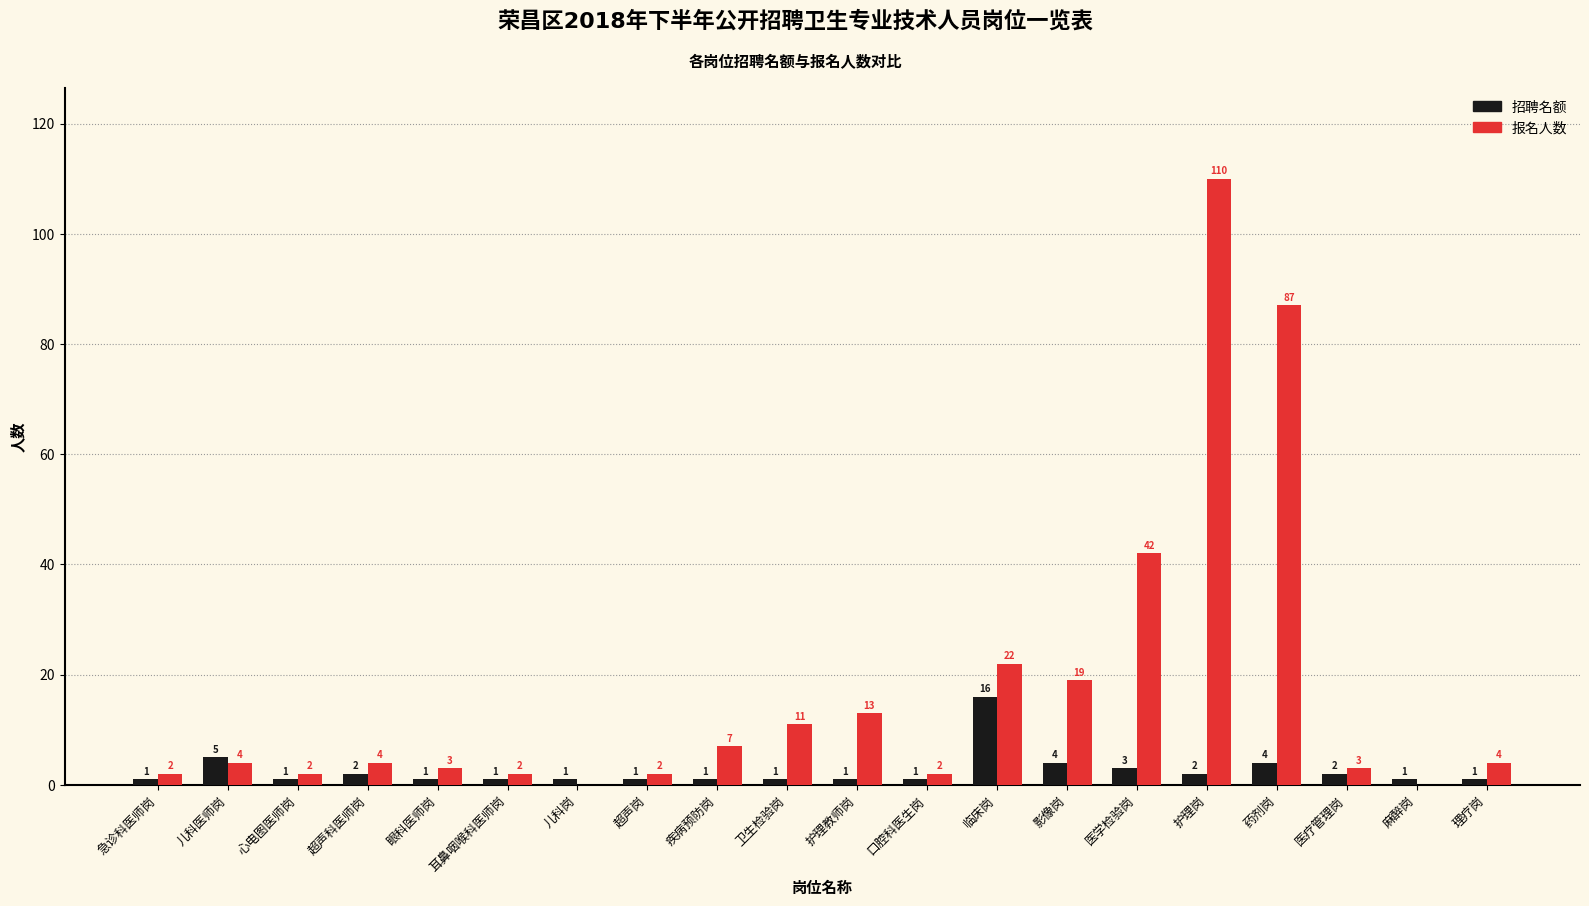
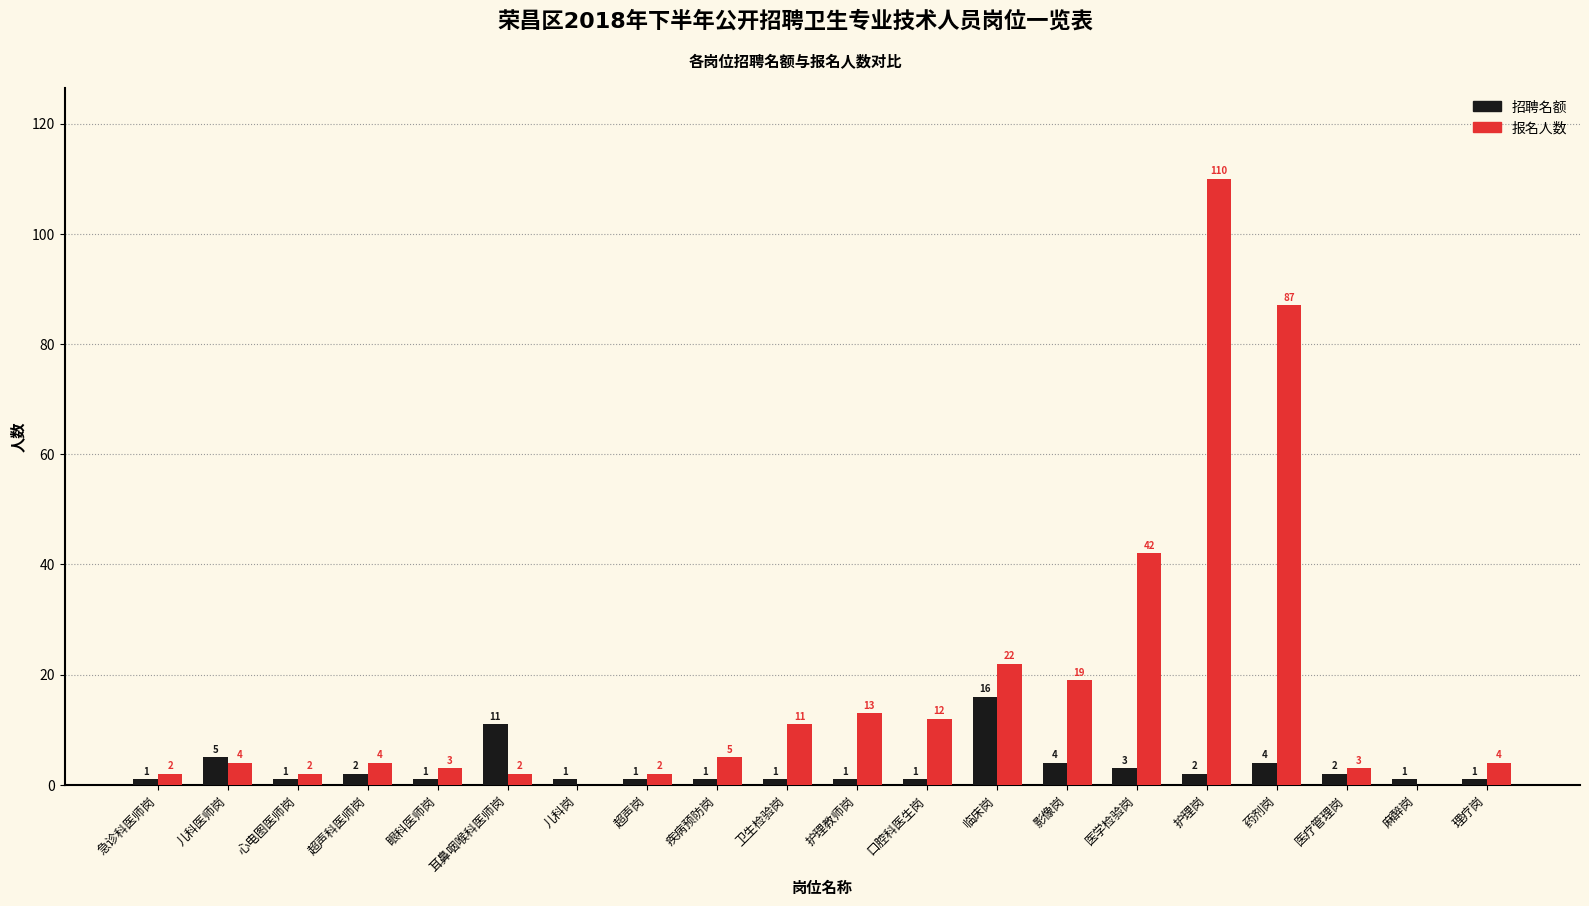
招聘名额, 耳鼻咽喉科医师岗: 1 -> 11
报名人数, 疾病预防岗: 7 -> 5
报名人数, 口腔科医生岗: 2 -> 12
